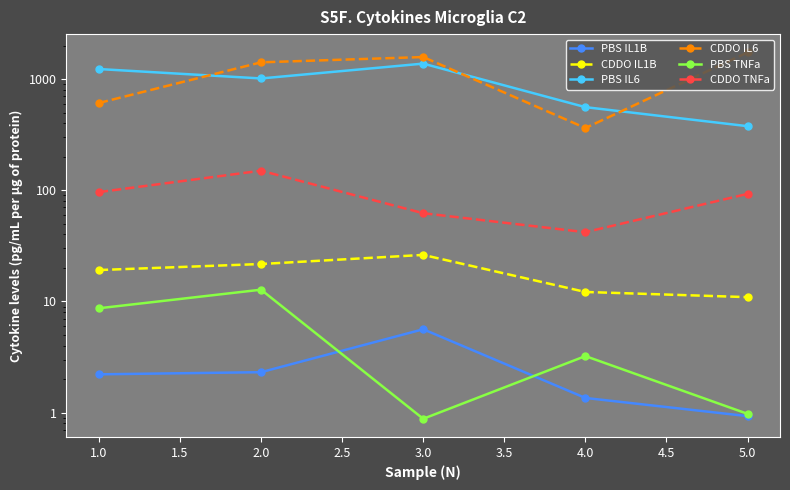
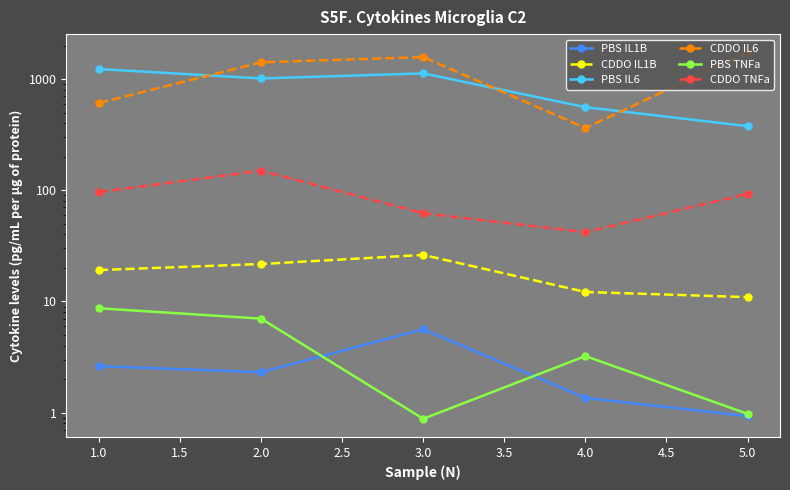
PBS IL1B, 1.0: 2.2 -> 2.6
PBS TNFa, 2.0: 13 -> 7
PBS IL6, 3.0: 1400 -> 1100
